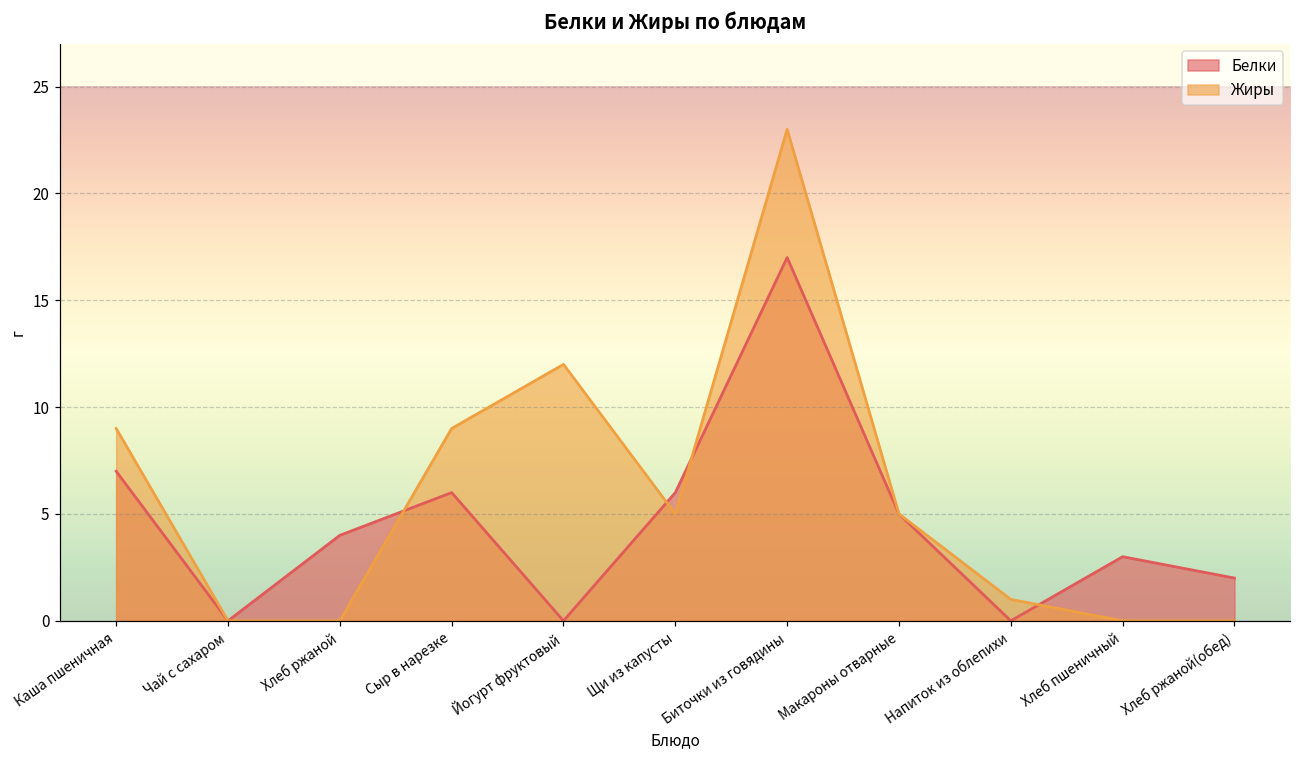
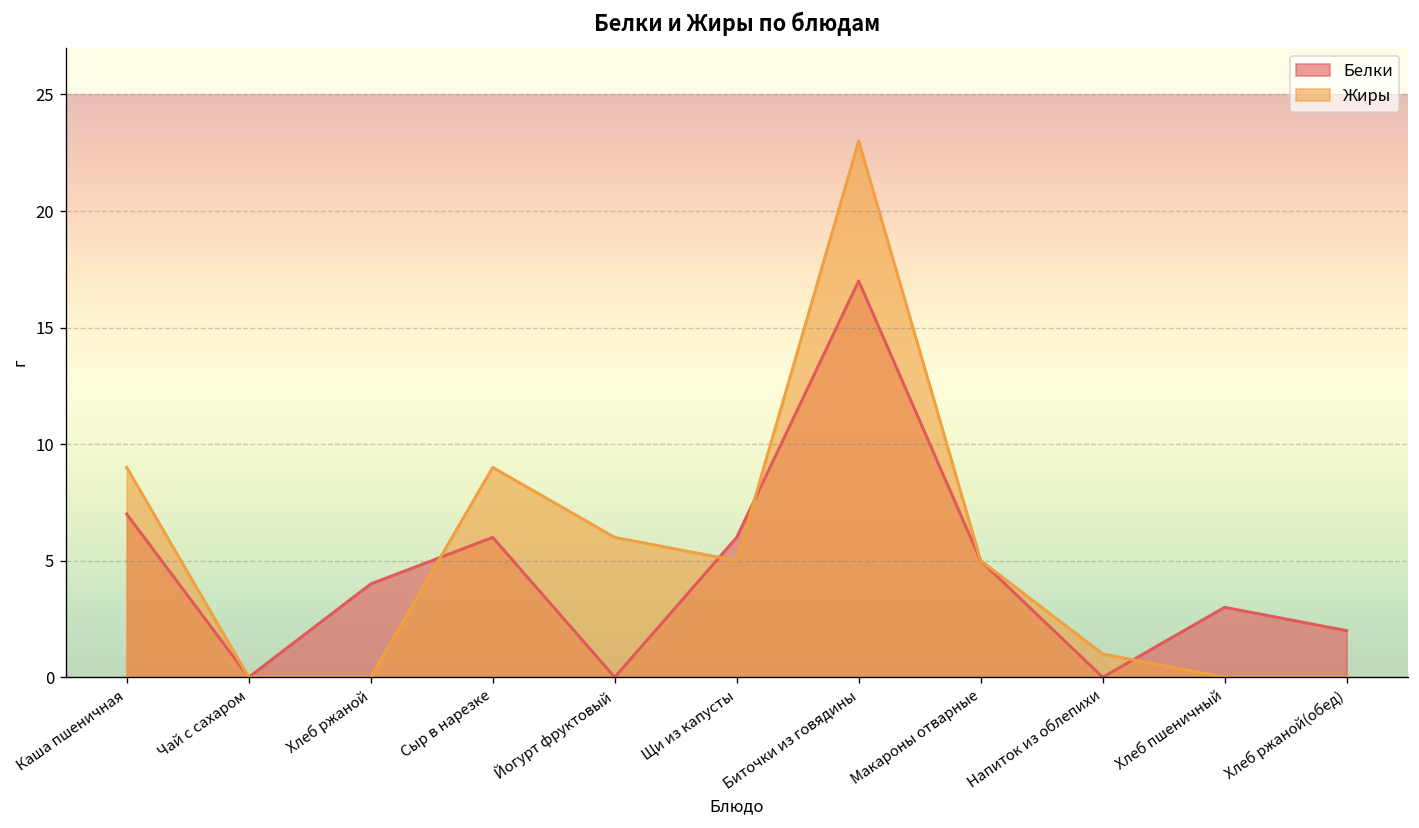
Жиры, Йогурт фруктовый: 12 -> 6
